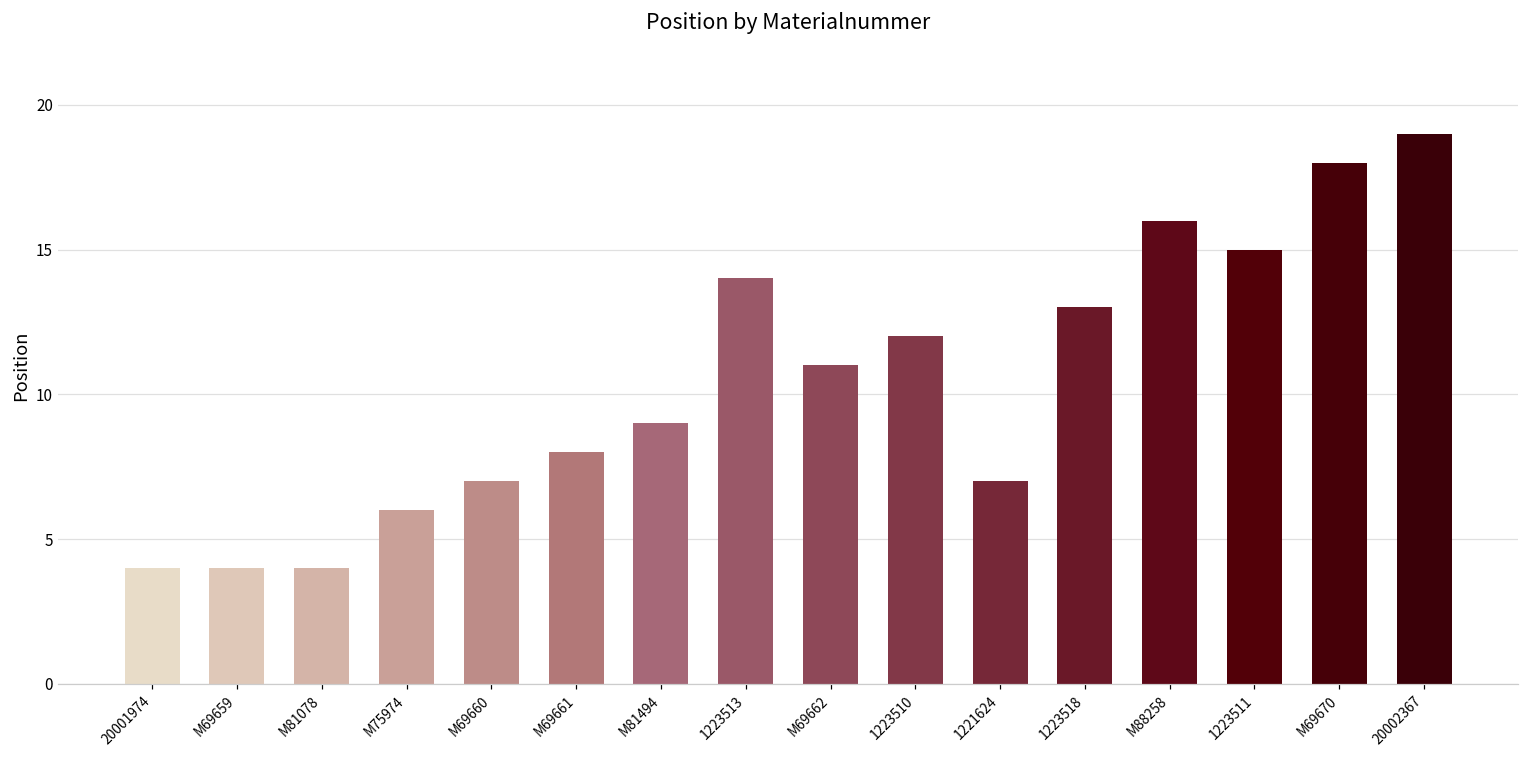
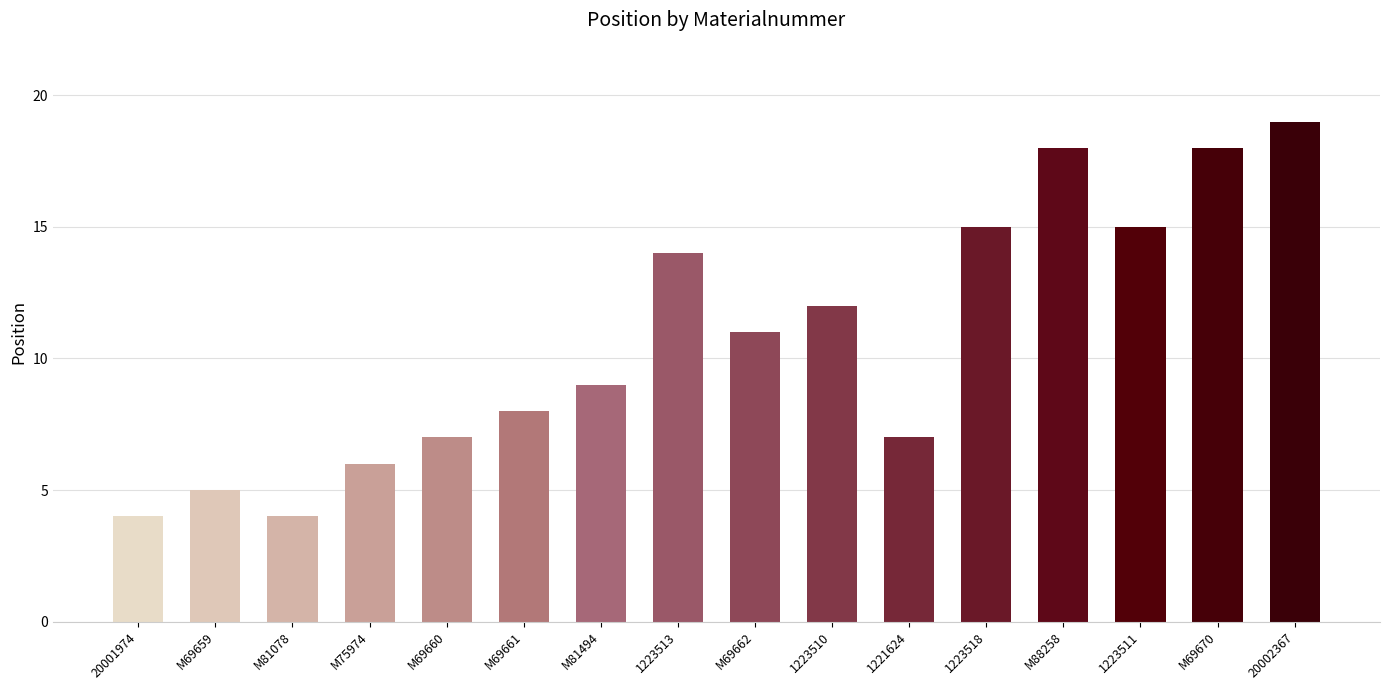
M69659: 4 -> 5
1223518: 13 -> 15
M88258: 16 -> 18
